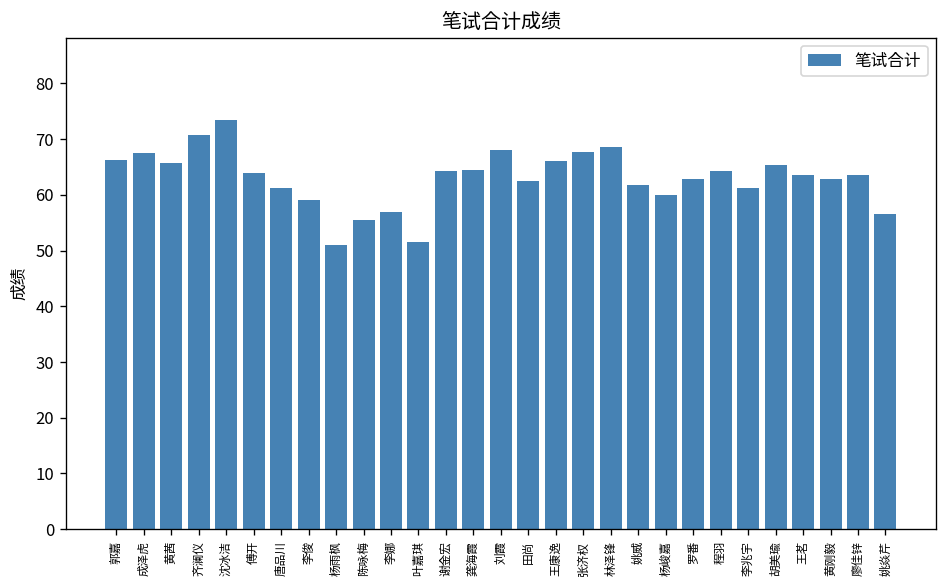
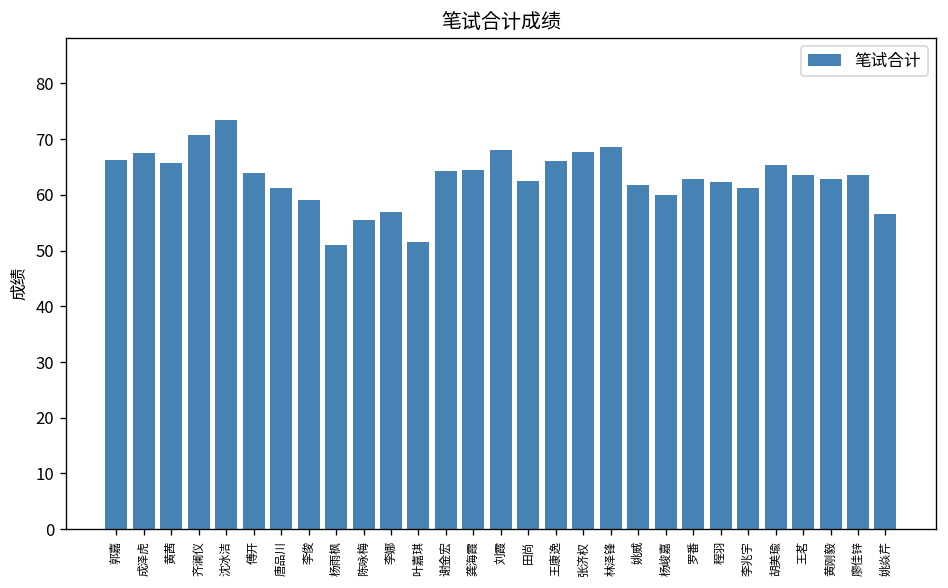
程羽: 64 -> 62
